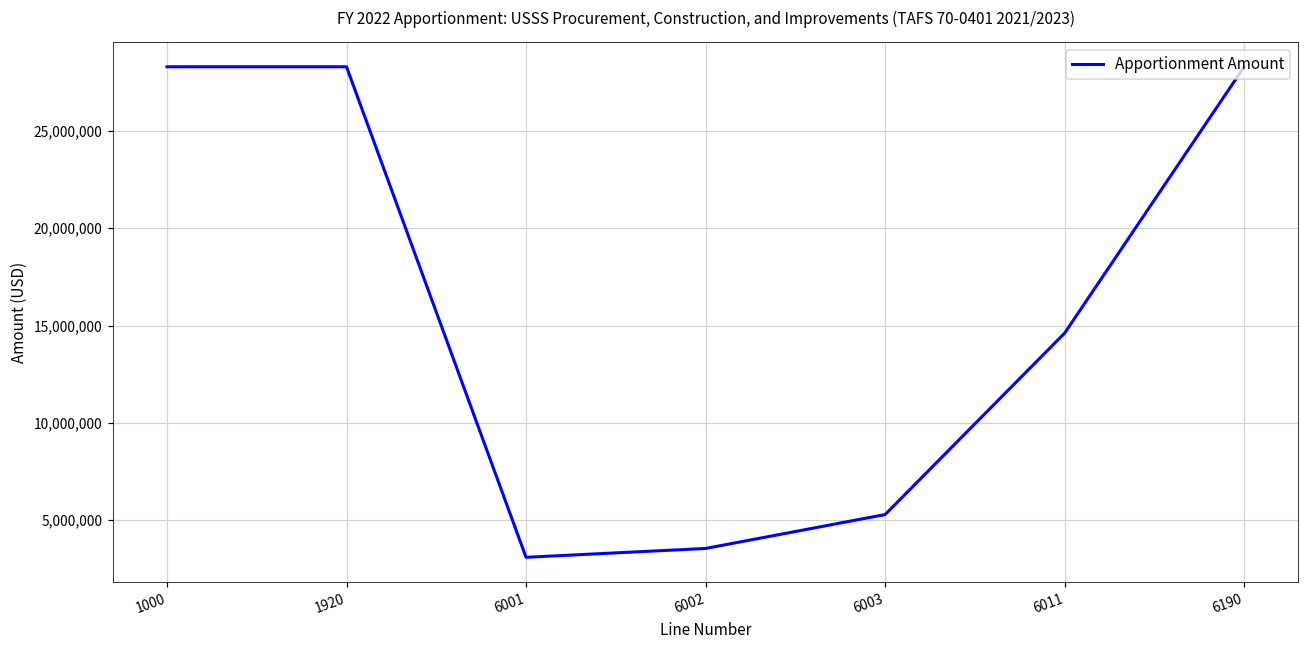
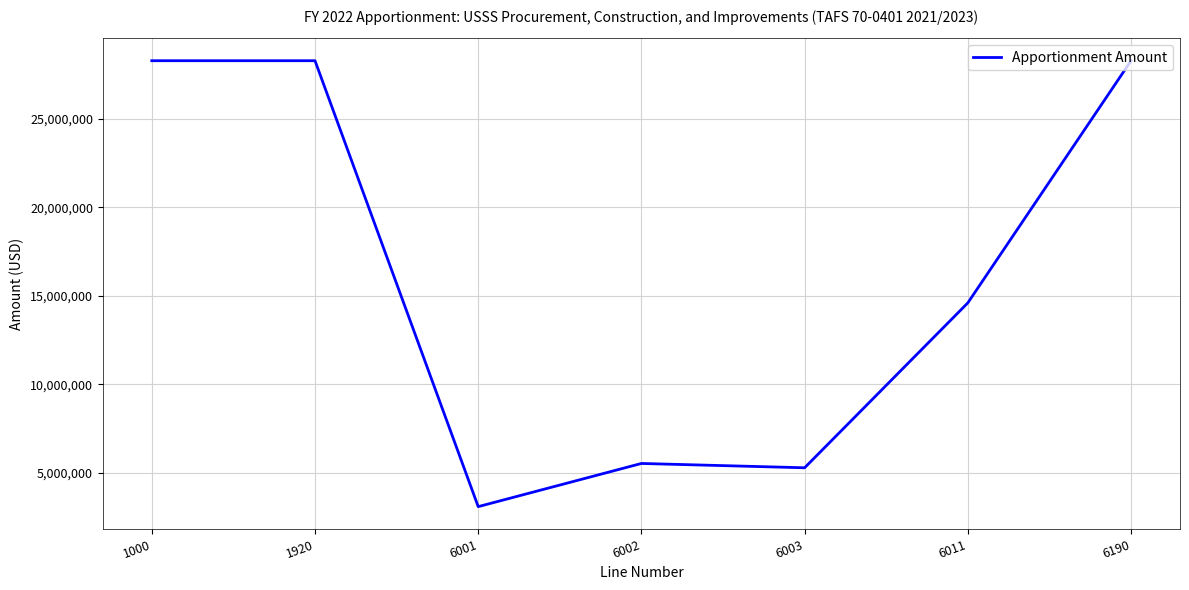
6002: 3,500,000 -> 5,500,000
